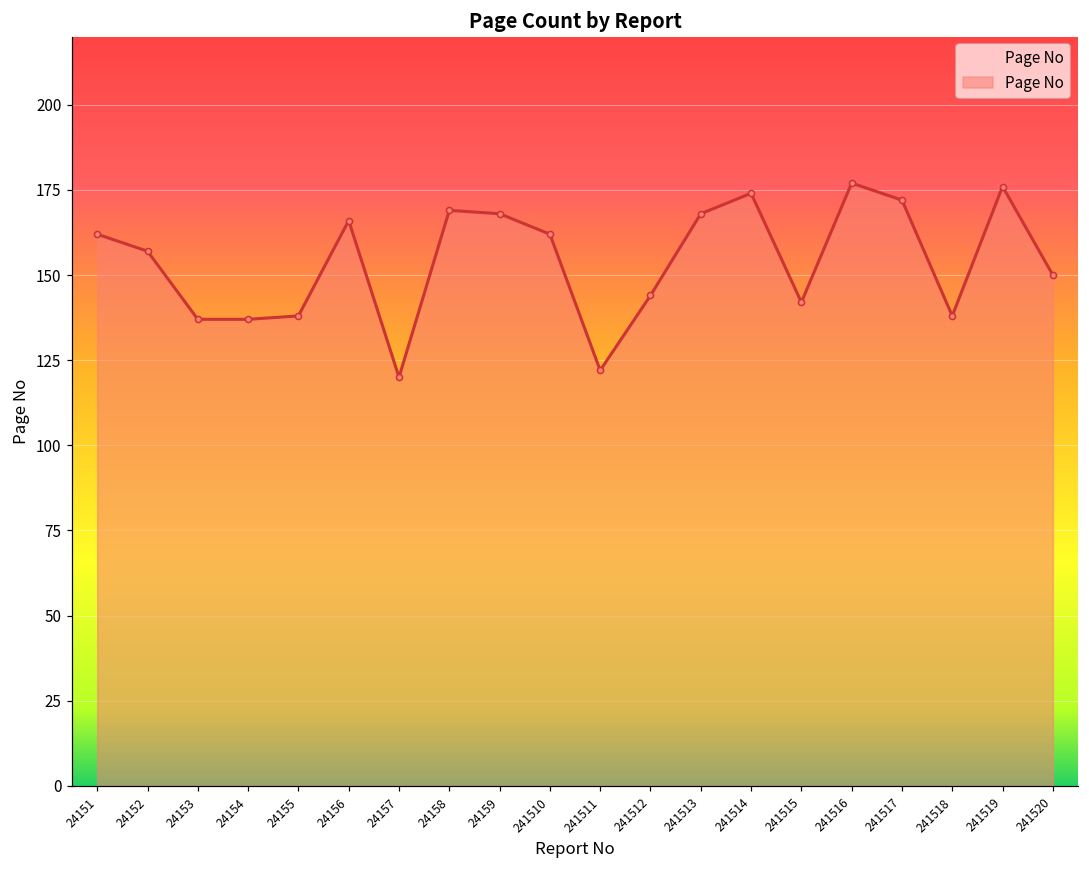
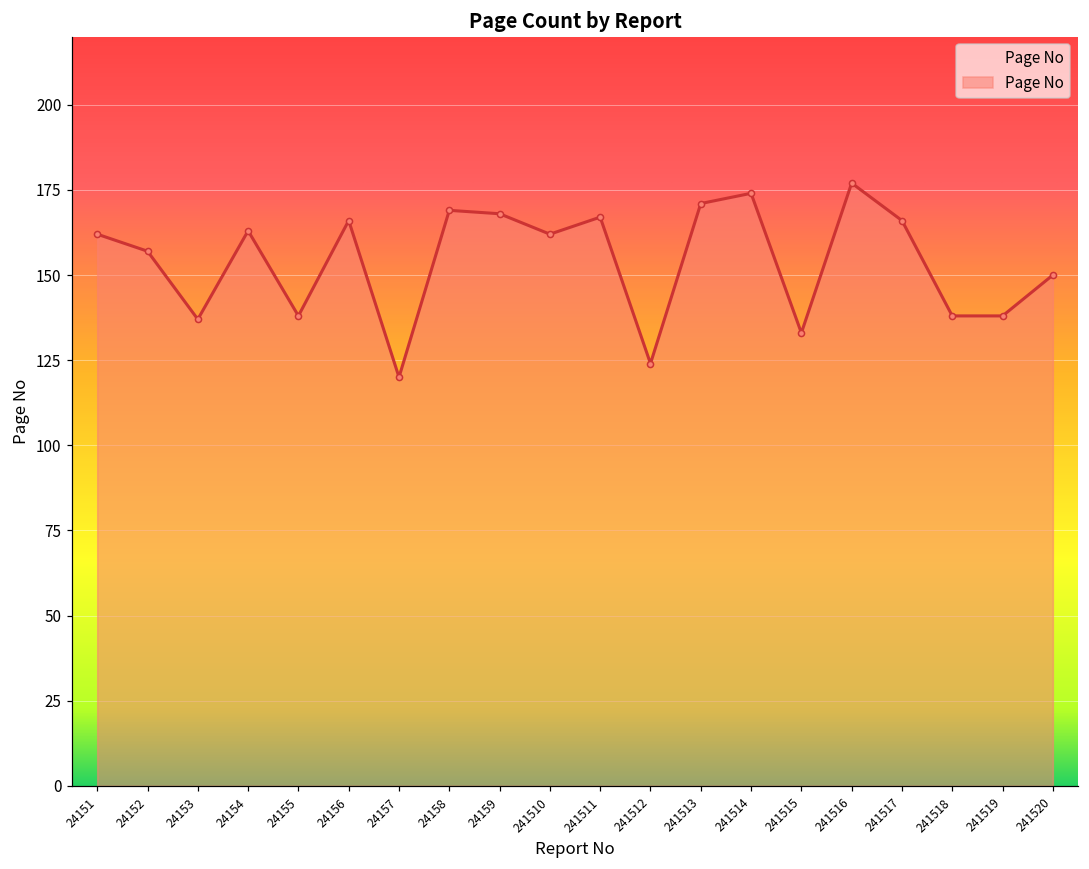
24154: 137 -> 163
241511: 122 -> 167
241512: 144 -> 124
241513: 168 -> 171
241515: 142 -> 133
241517: 172 -> 166
241519: 176 -> 138
